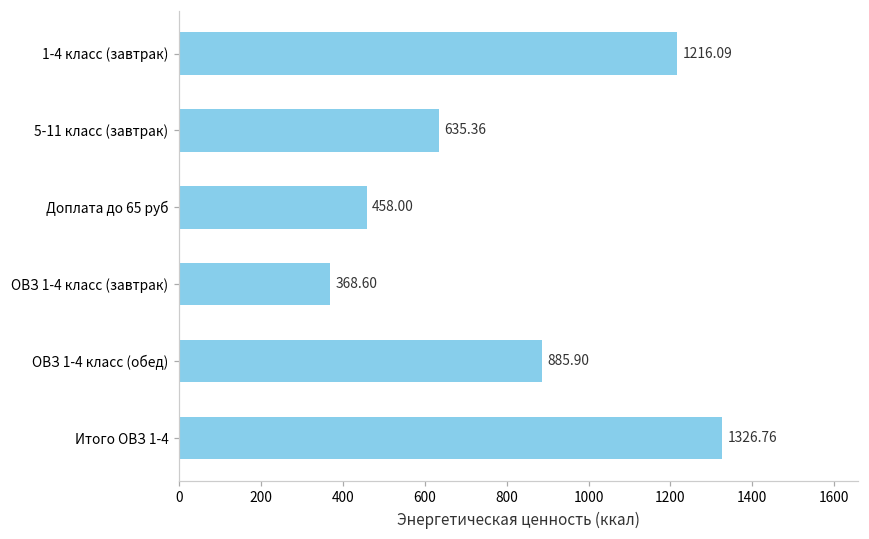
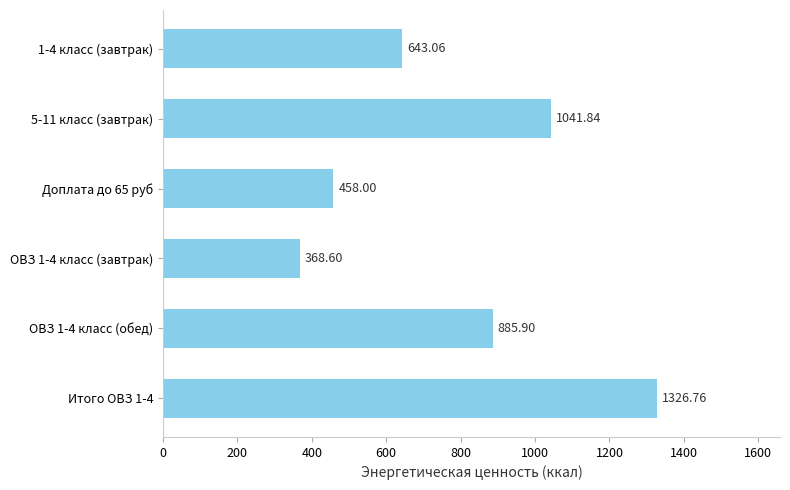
1-4 класс (завтрак): 1216.09 -> 643.06
5-11 класс (завтрак): 635.36 -> 1041.84
